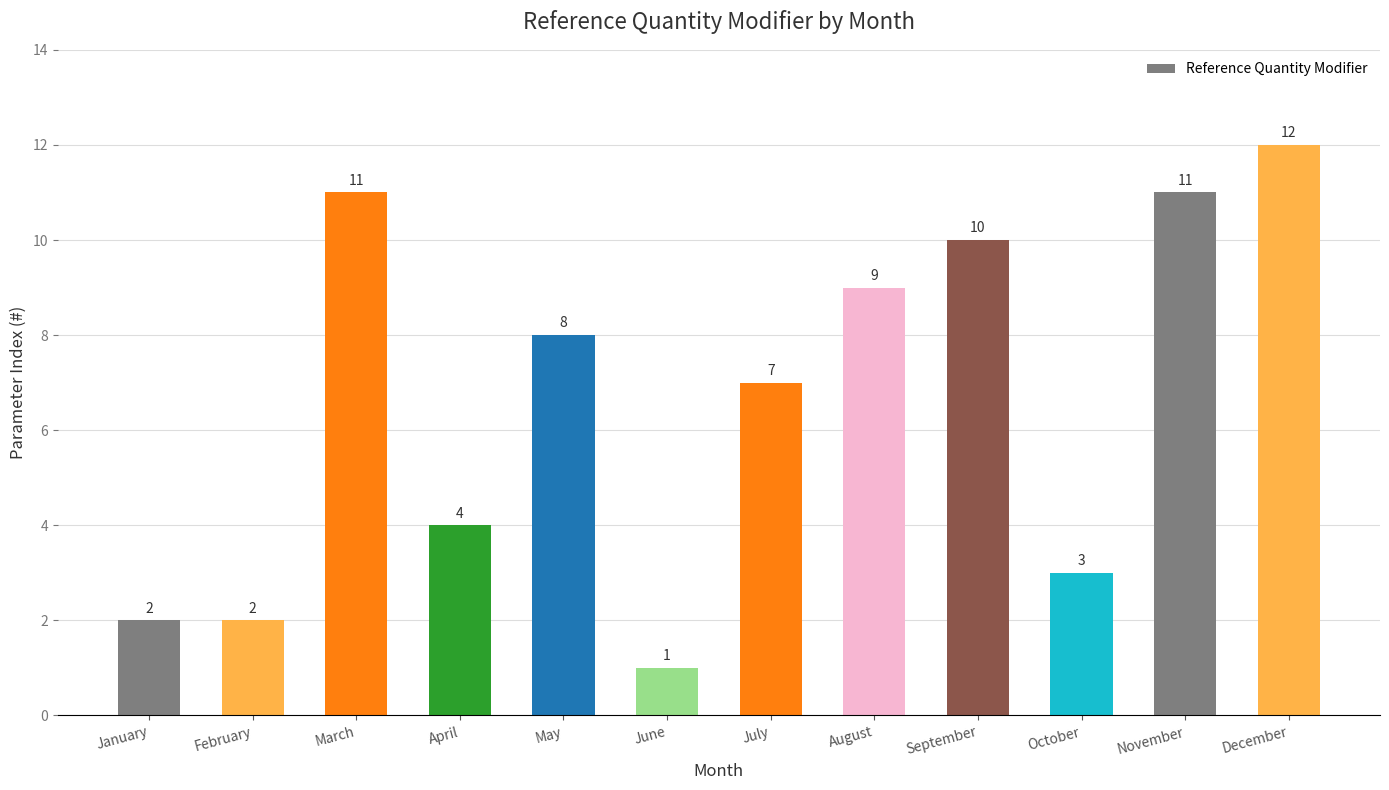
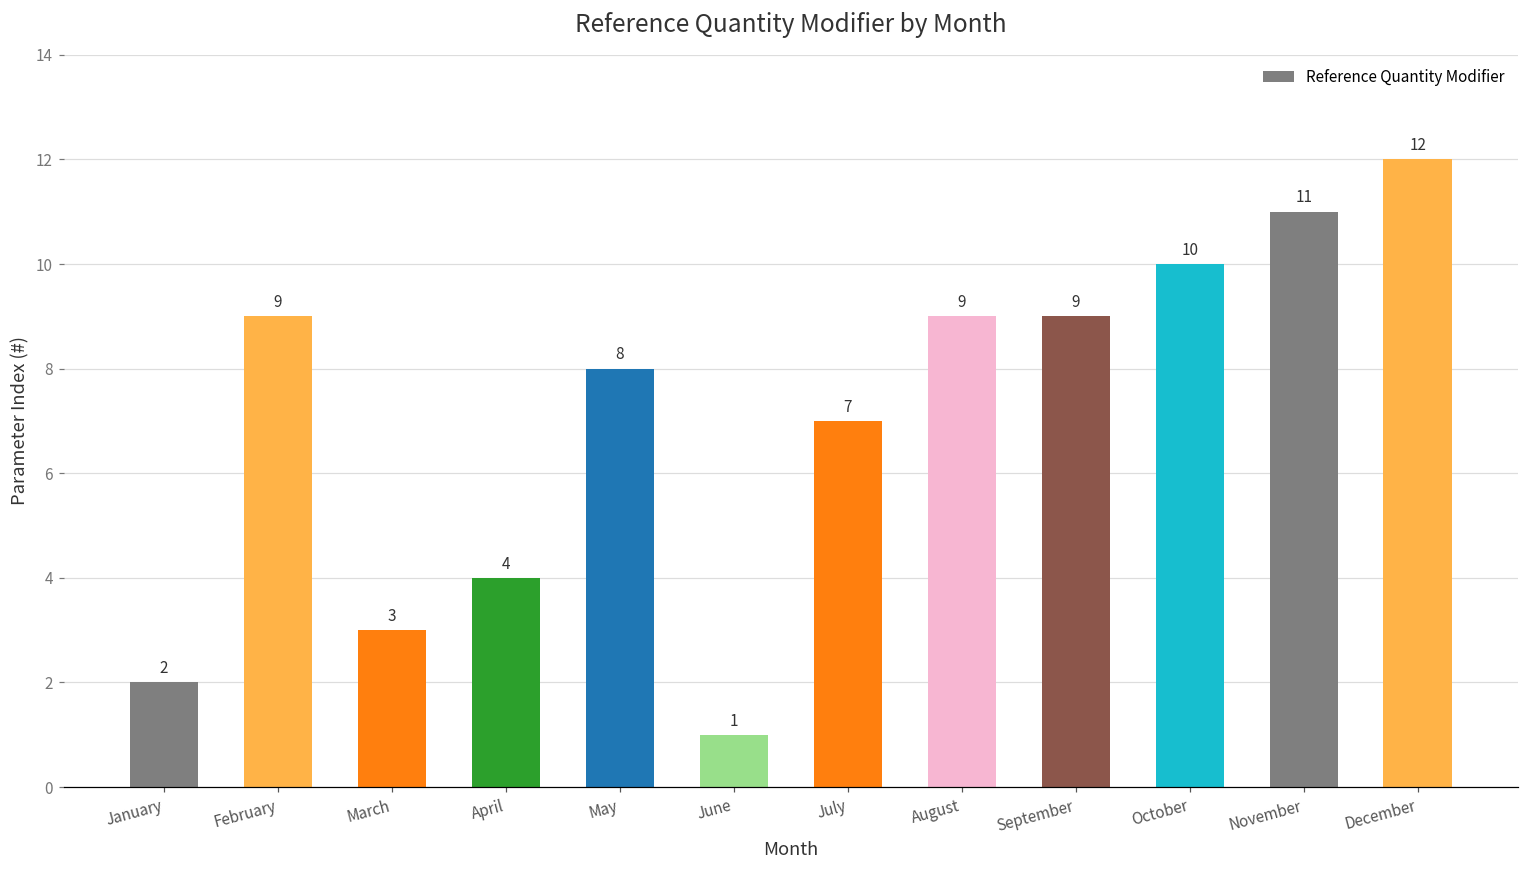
February: 2 -> 9
March: 11 -> 3
September: 10 -> 9
October: 3 -> 10
